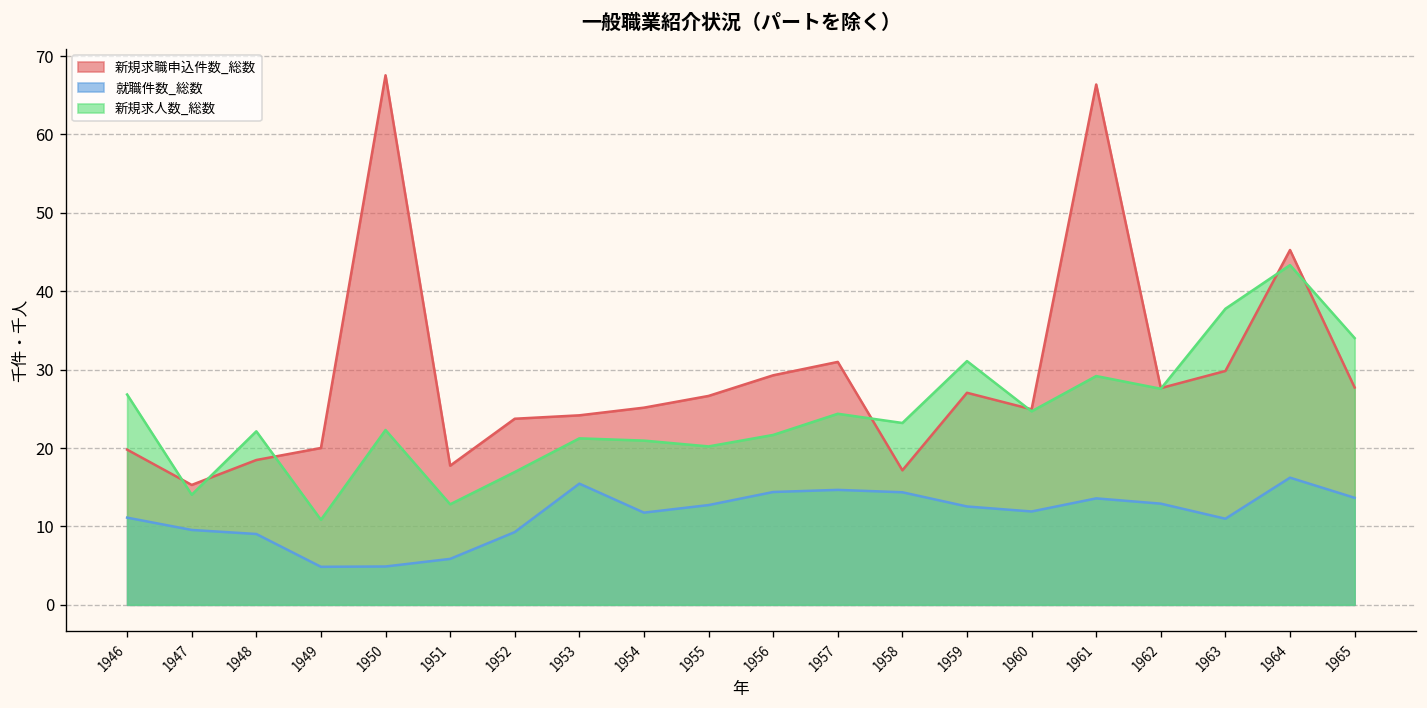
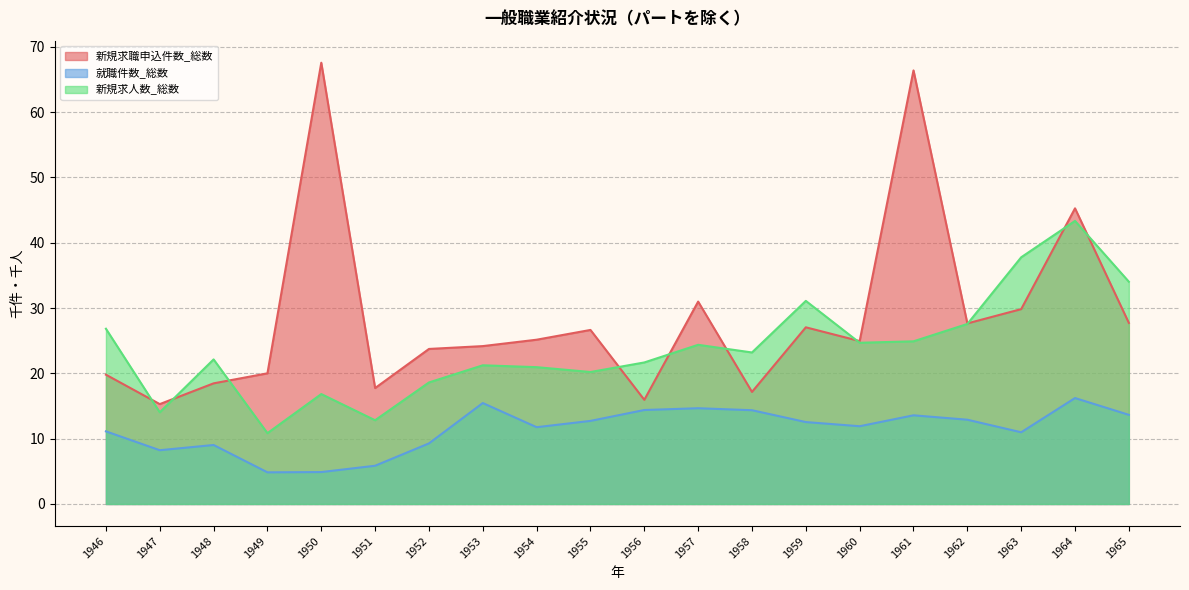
就職件数_総数, 1947: 10 -> 8
新規求人数_総数, 1950: 22 -> 17
新規求人数_総数, 1952: 17 -> 19
新規求職申込件数_総数, 1956: 29 -> 16
新規求人数_総数, 1961: 29 -> 25
